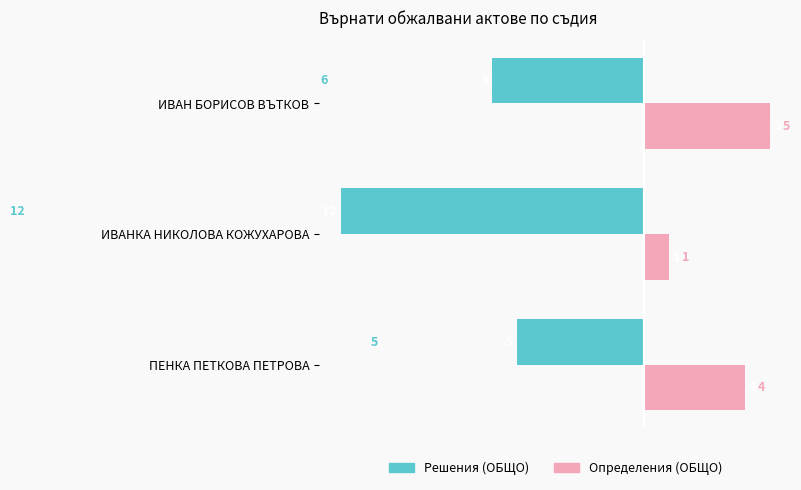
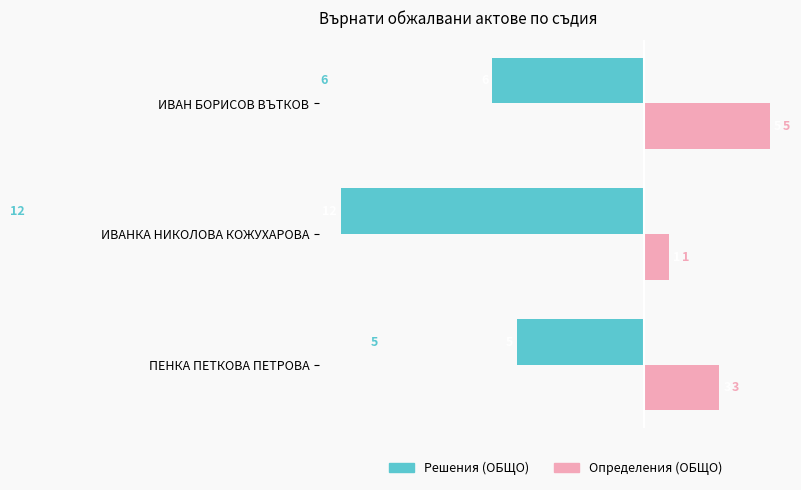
Определения (ОБЩО), ПЕНКА ПЕТКОВА ПЕТРОВА: 4 -> 3
